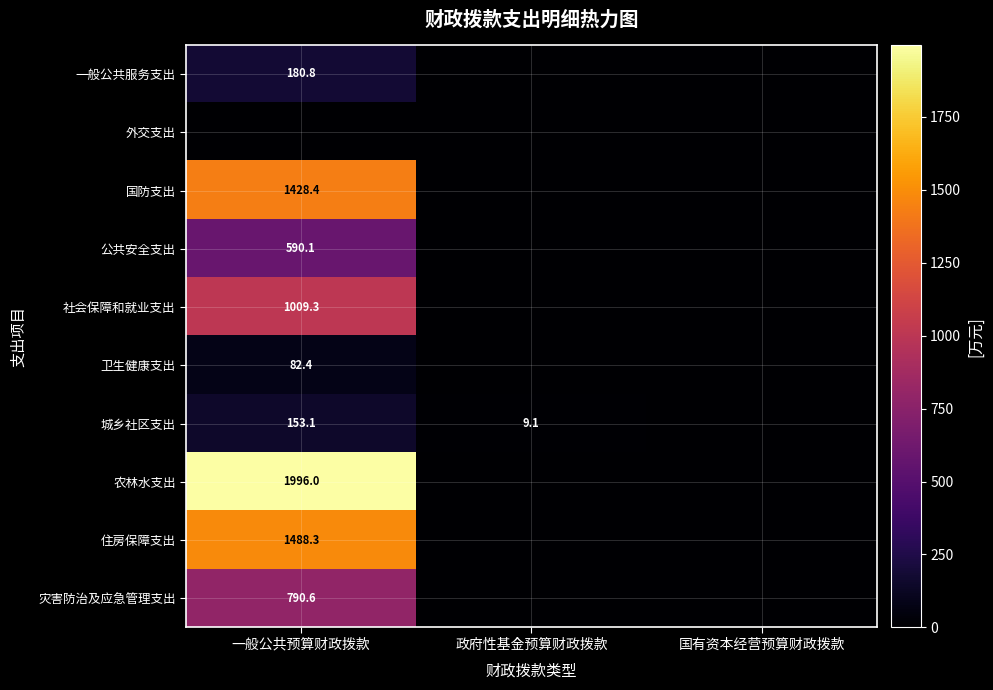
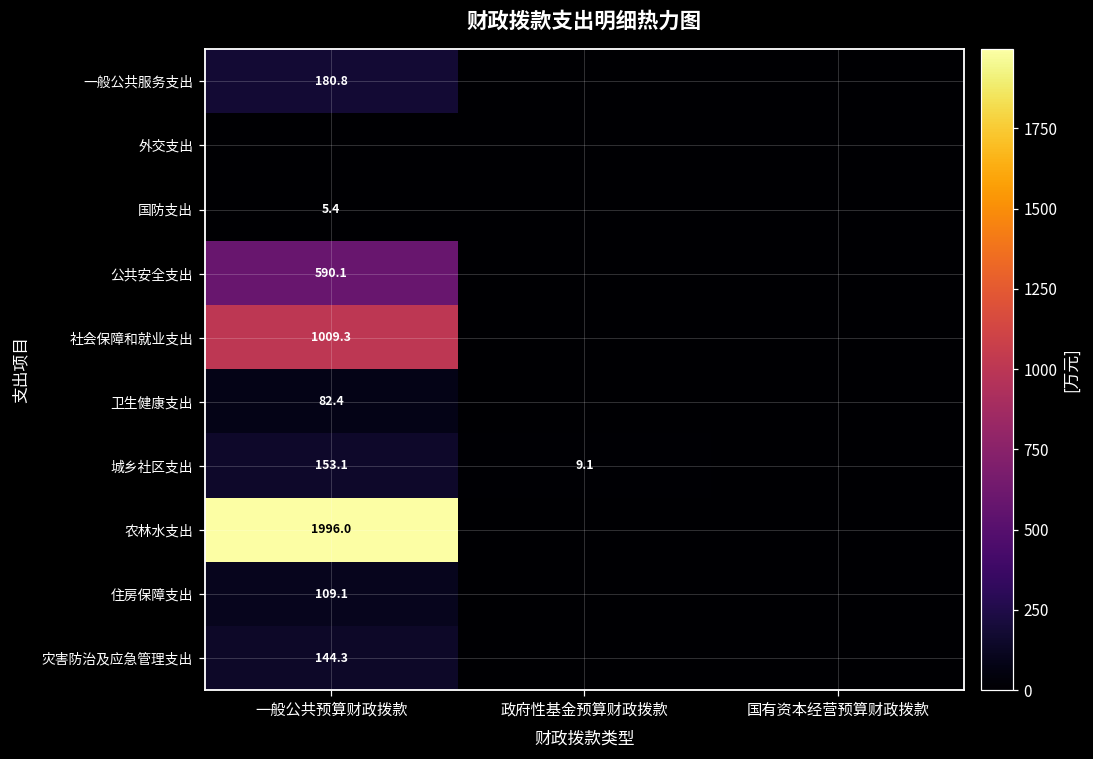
国防支出, 一般公共预算财政拨款: 1428.4 -> 5.4
住房保障支出, 一般公共预算财政拨款: 1488.3 -> 109.1
灾害防治及应急管理支出, 一般公共预算财政拨款: 790.6 -> 144.3
